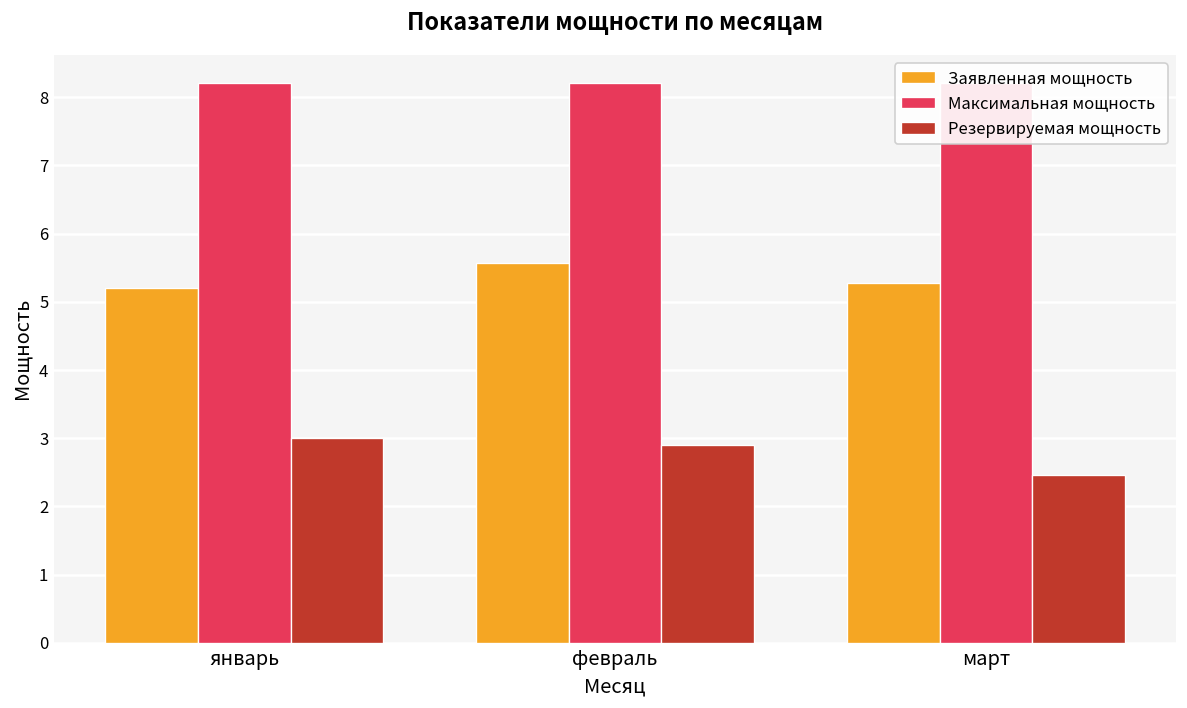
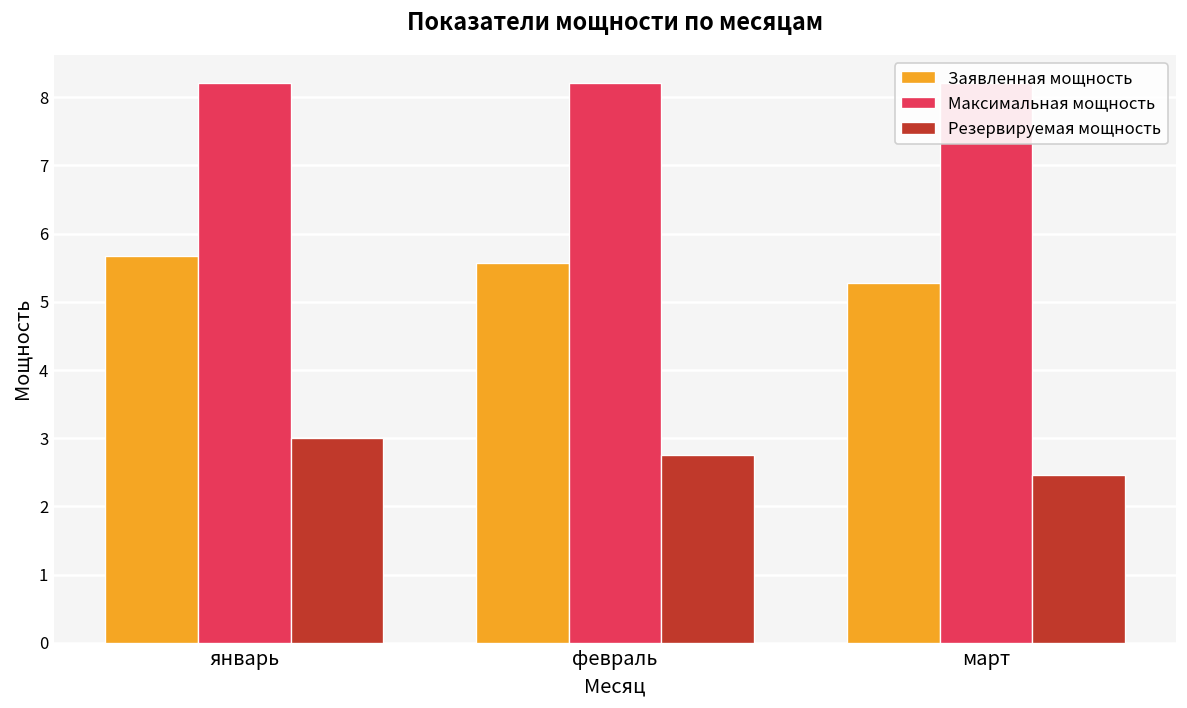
Заявленная мощность, январь: 5.2 -> 5.7
Резервируемая мощность, февраль: 2.9 -> 2.8
